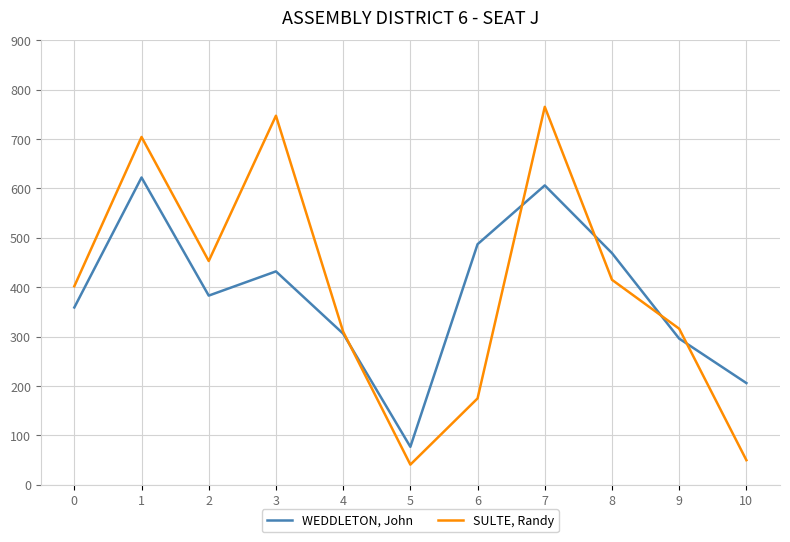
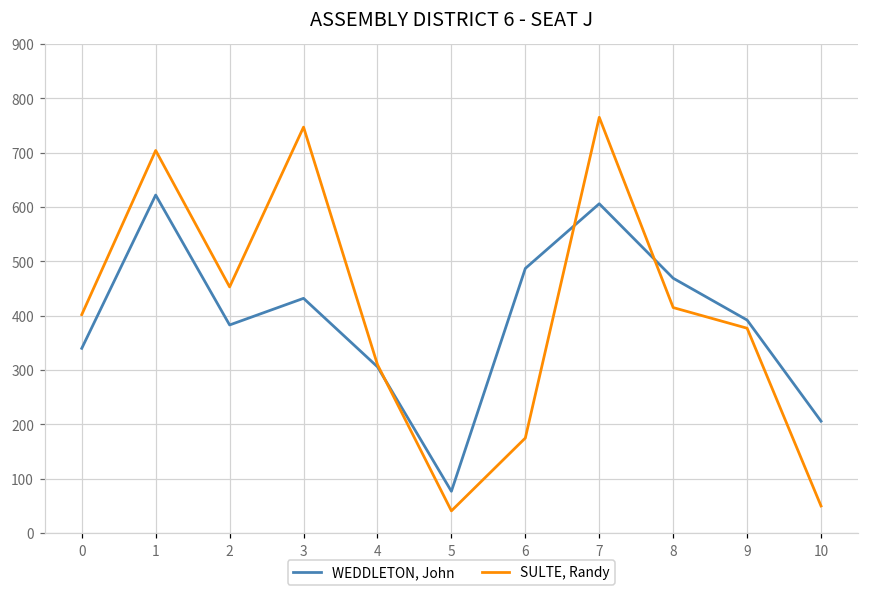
WEDDLETON, John, 0: 360 -> 340
WEDDLETON, John, 9: 300 -> 390
SULTE, Randy, 9: 320 -> 380
